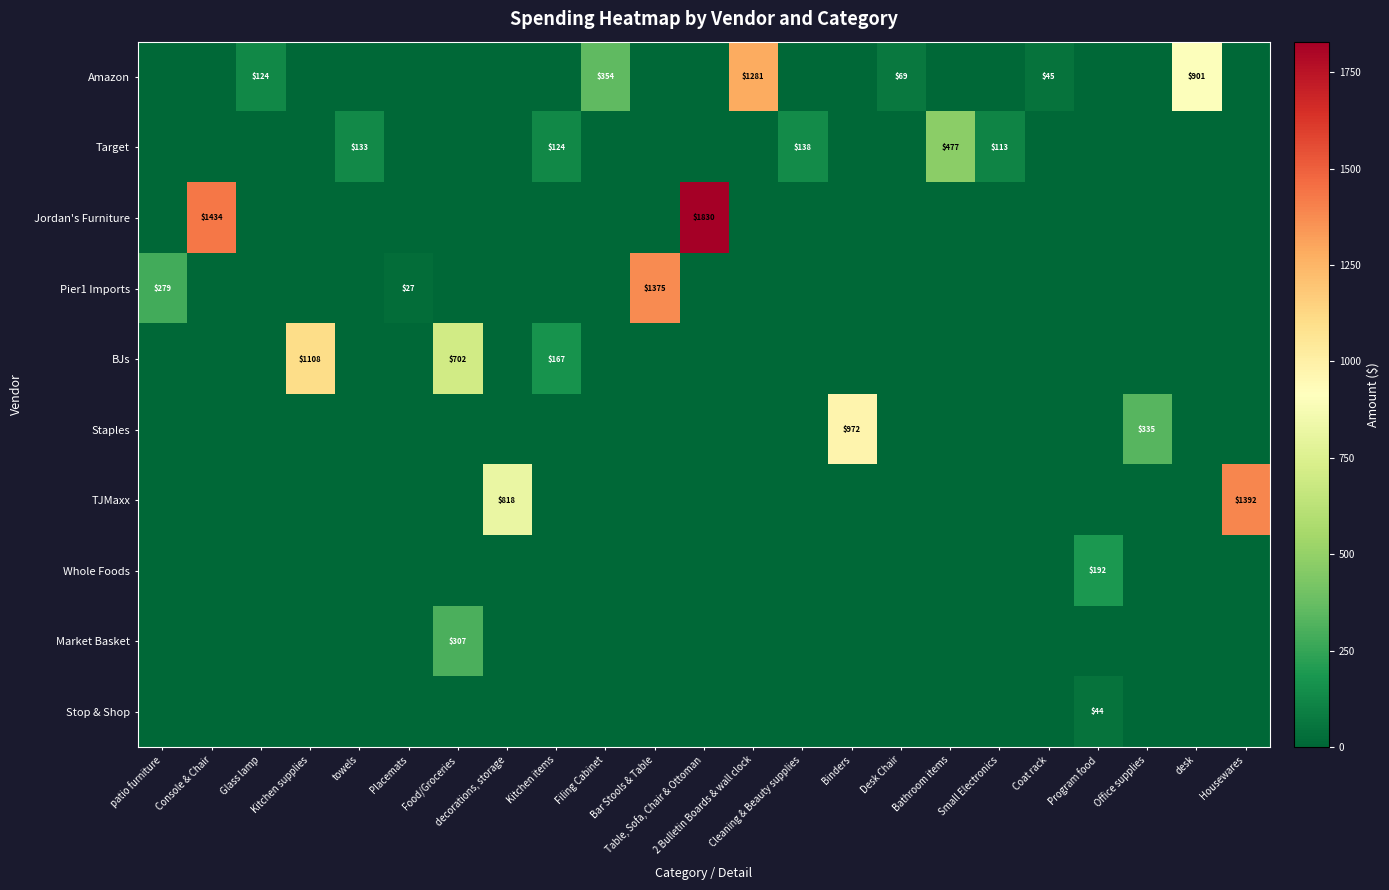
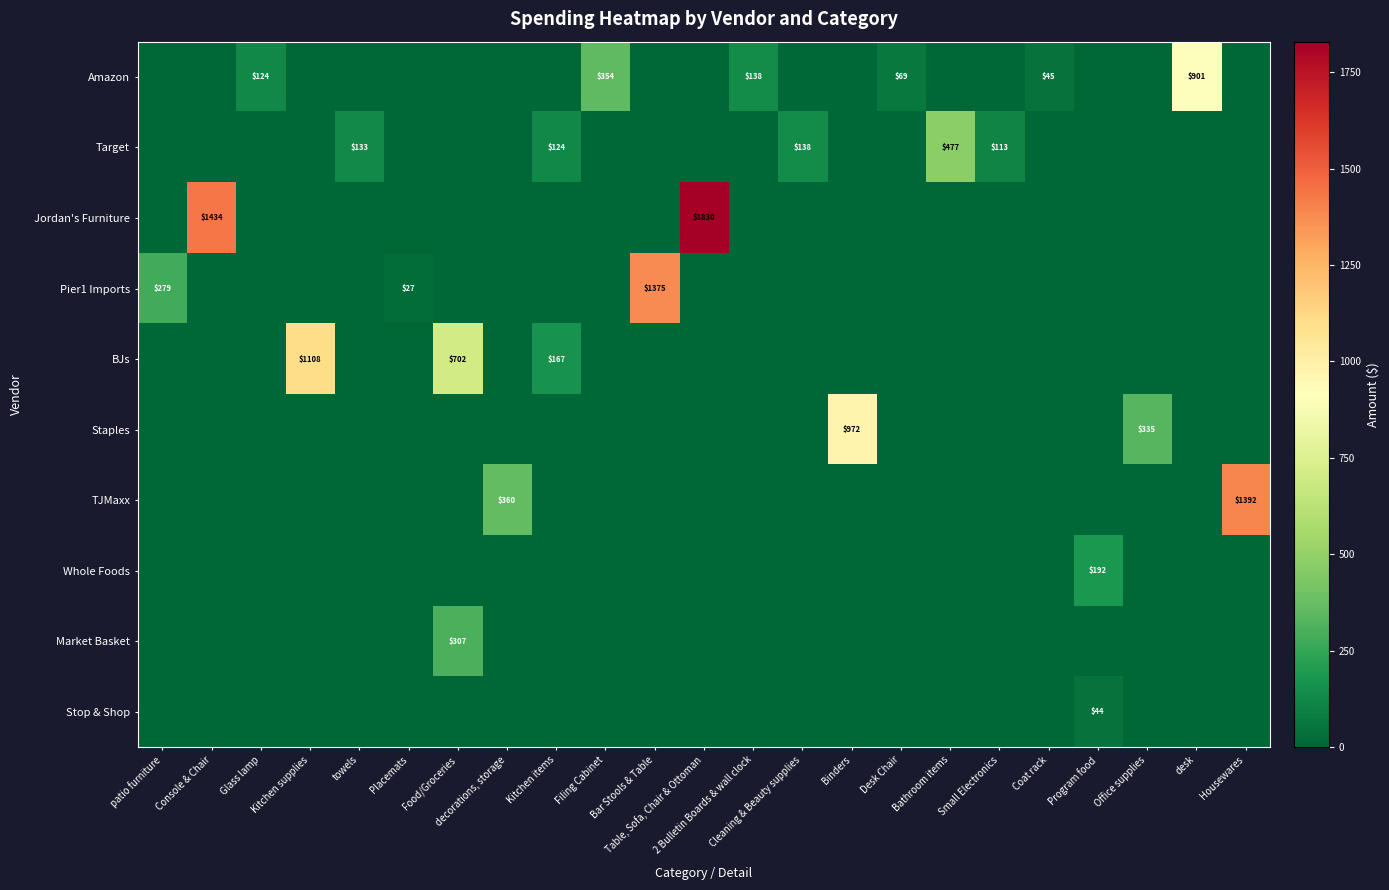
Amazon, 2 Bulletin Boards & wall clock: $1281 -> $138
TJMaxx, decorations, storage: $818 -> $360
